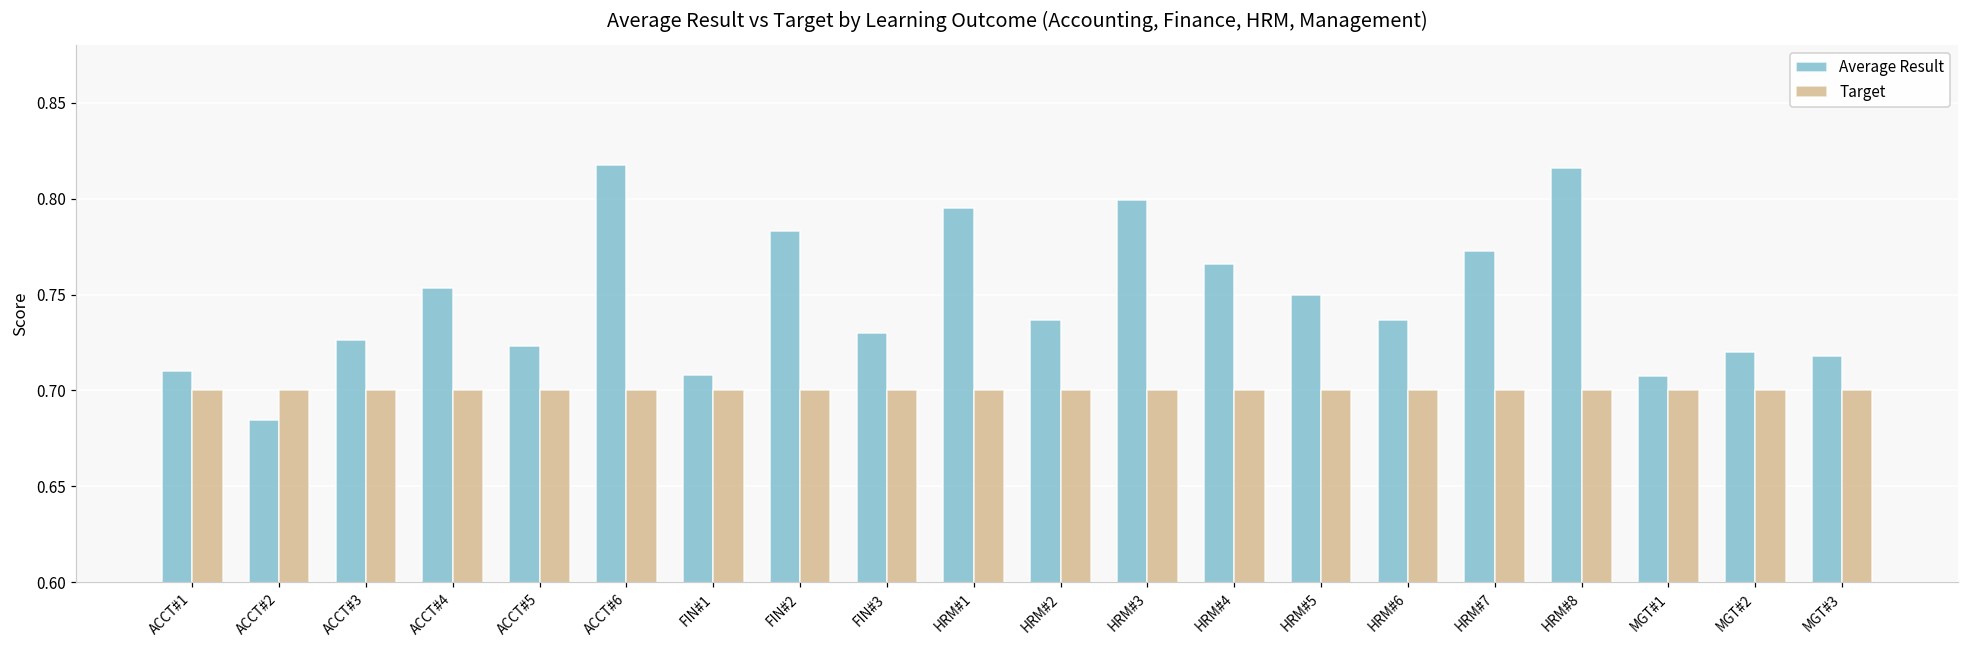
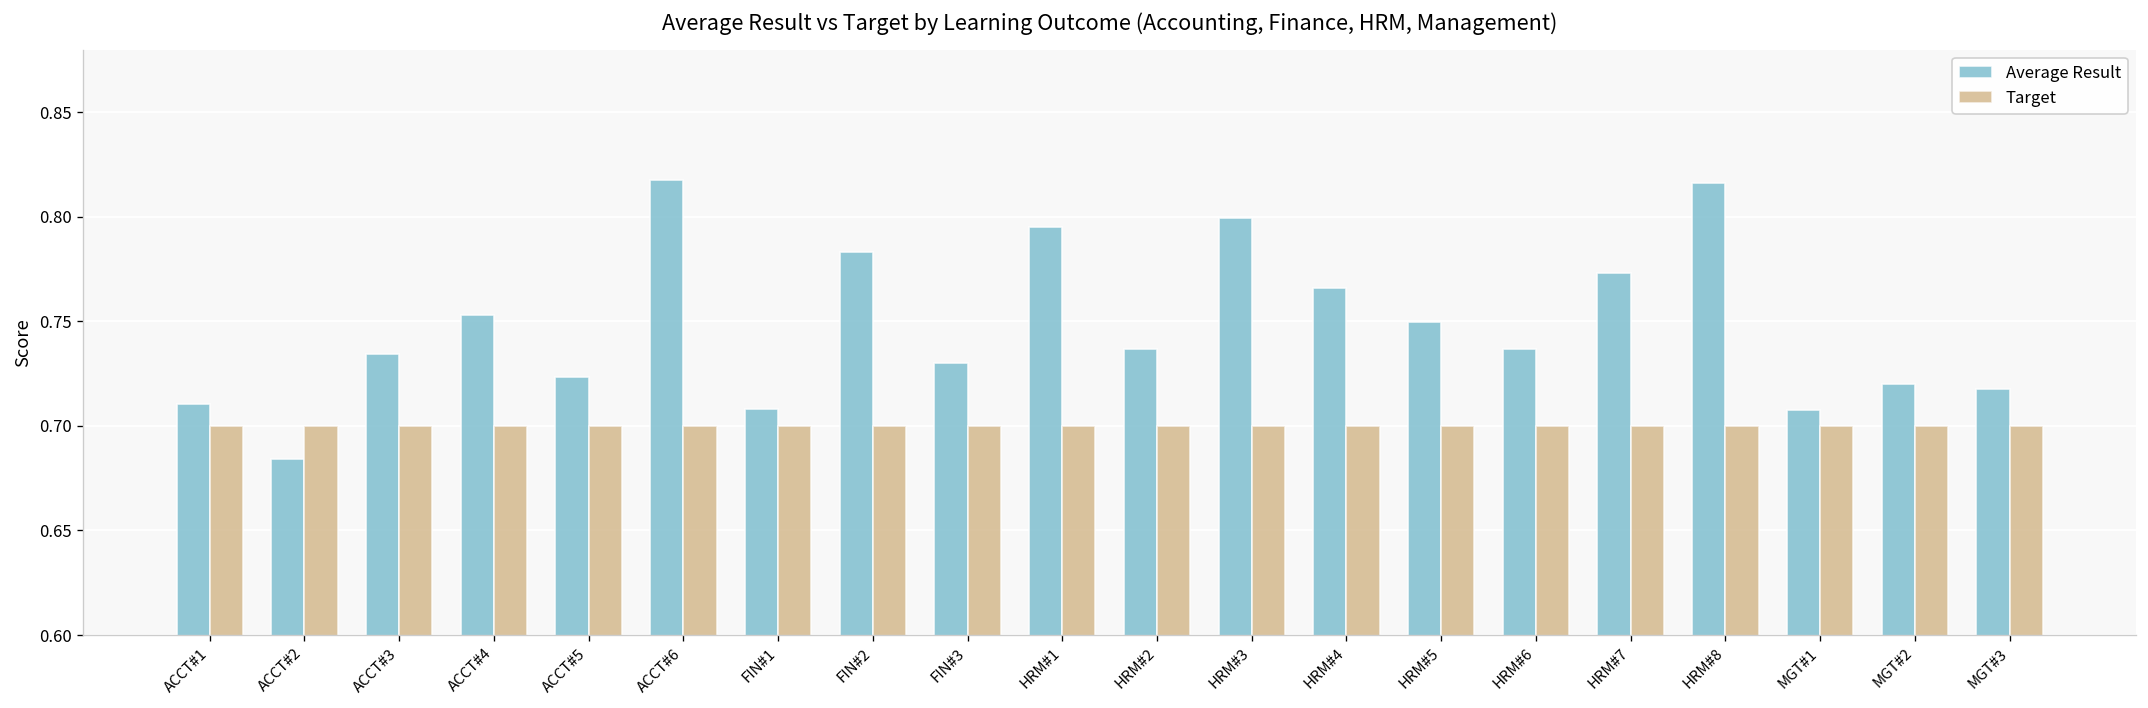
Average Result, ACCT#3: 0.726 -> 0.735
